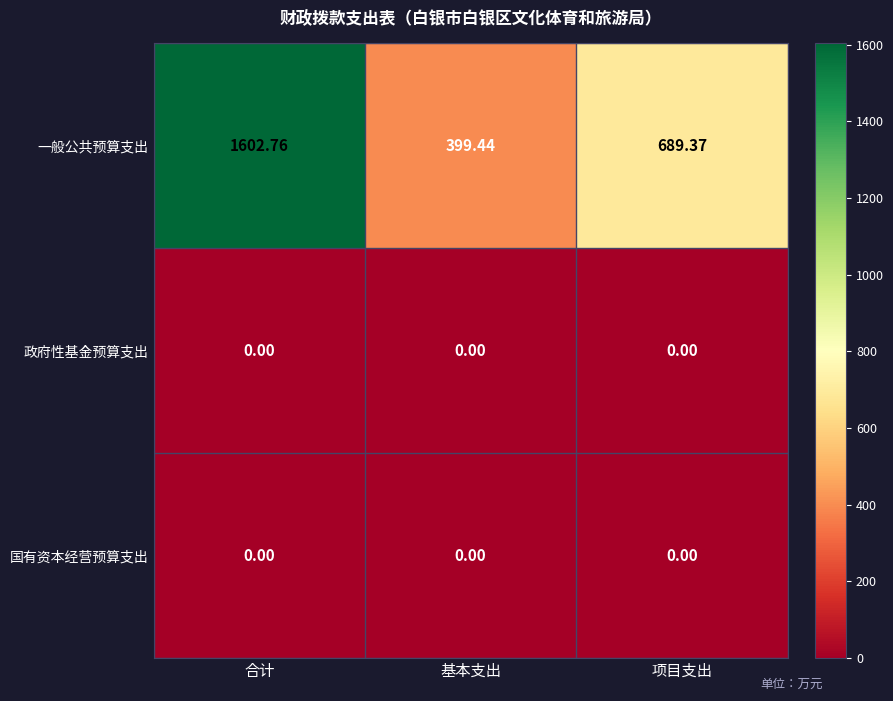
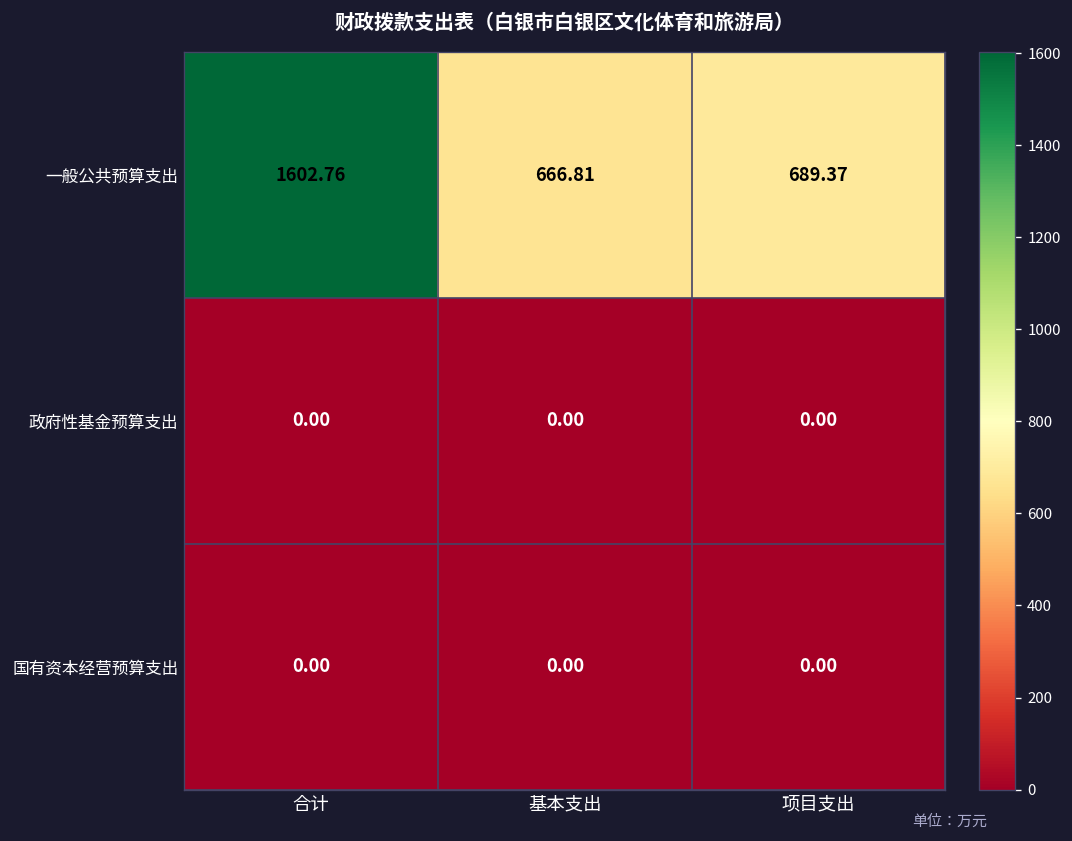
一般公共预算支出, 基本支出: 399.44 -> 666.81
